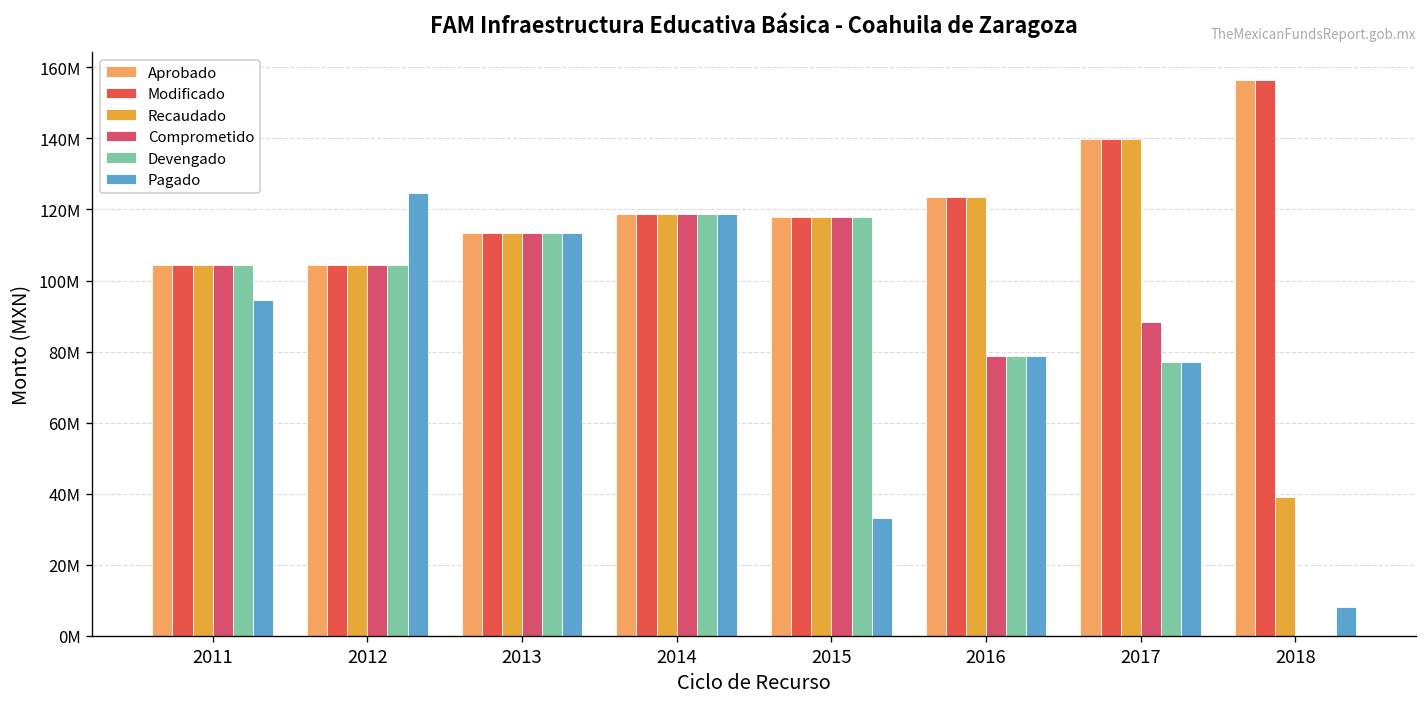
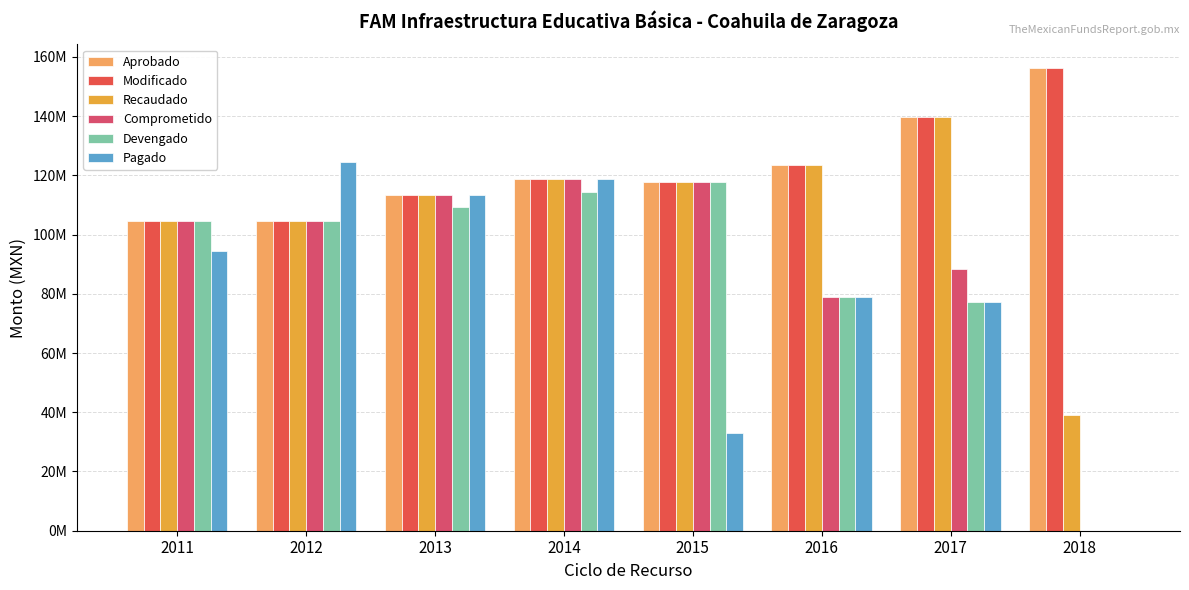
Devengado, 2013: 113000000 -> 109000000
Devengado, 2014: 119000000 -> 114000000
Pagado, 2018: 8000000 -> 0
